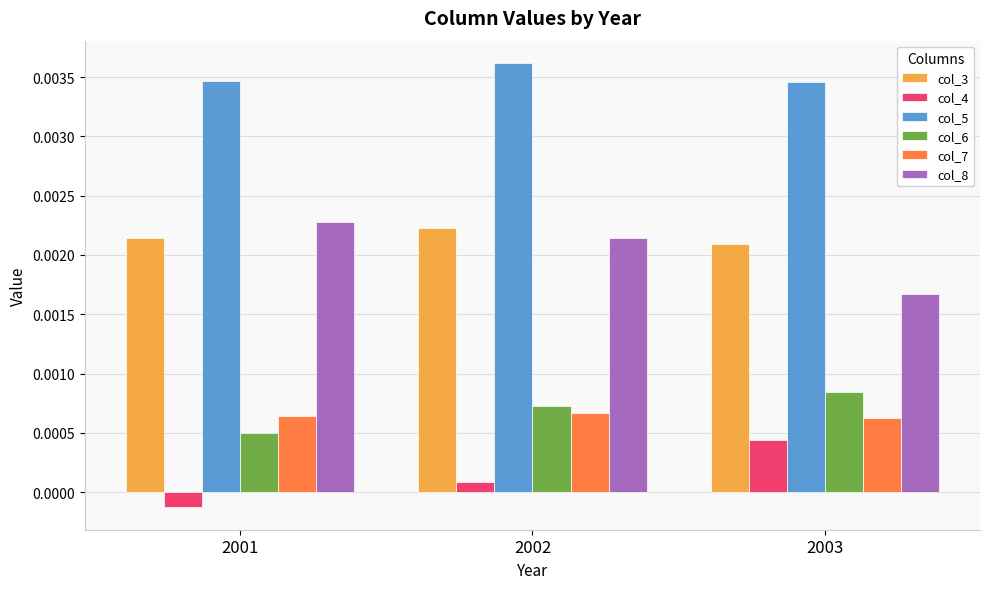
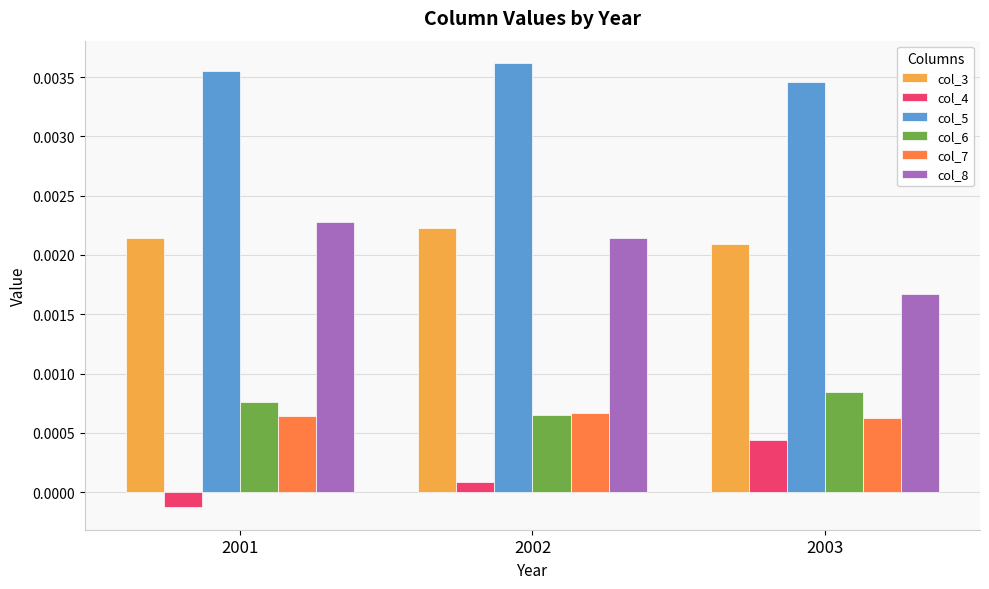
col_5, 2001: 0.00347 -> 0.00355
col_6, 2001: 0.00050 -> 0.00076
col_6, 2002: 0.00073 -> 0.00065
